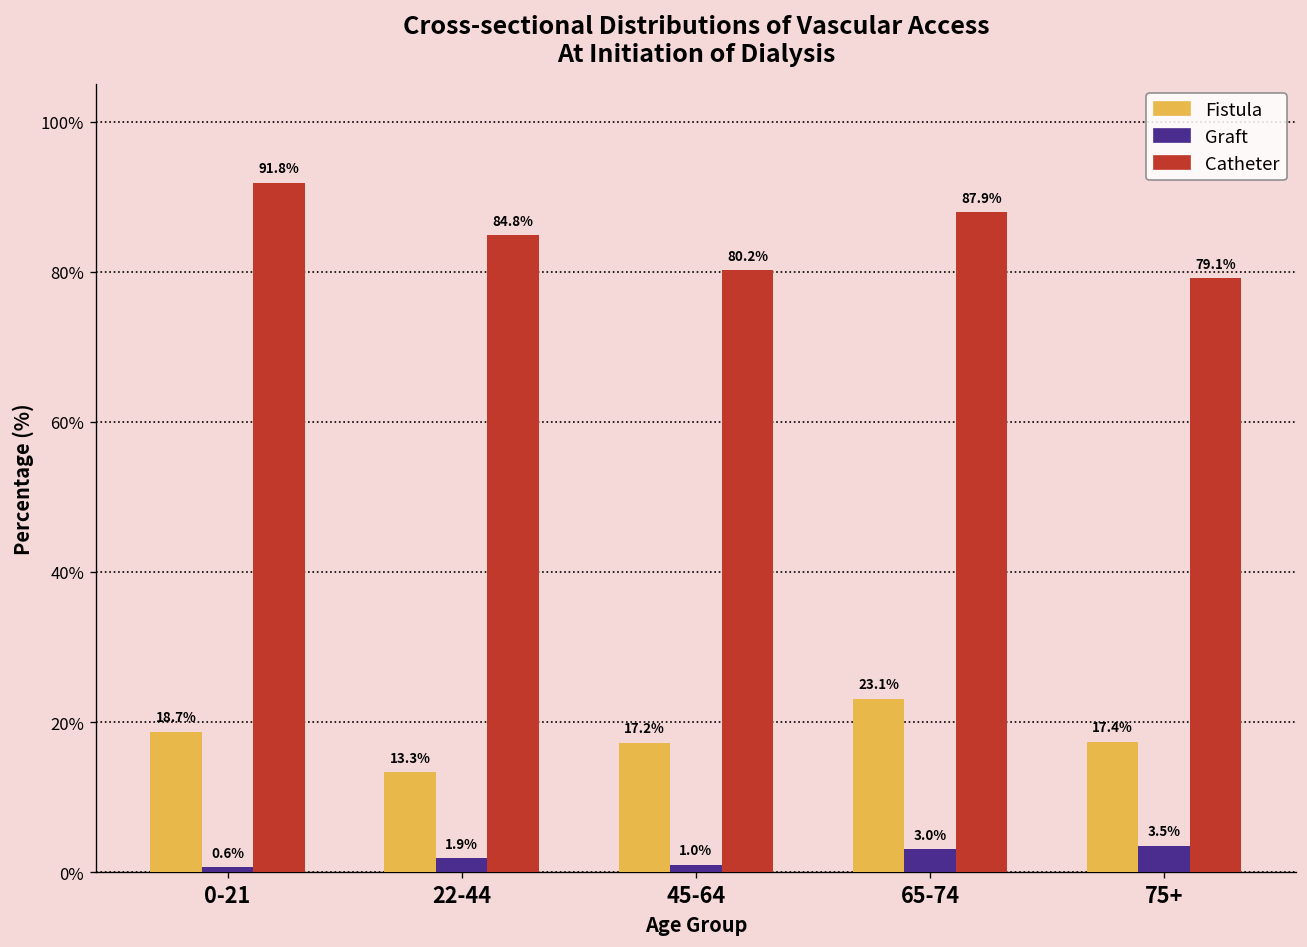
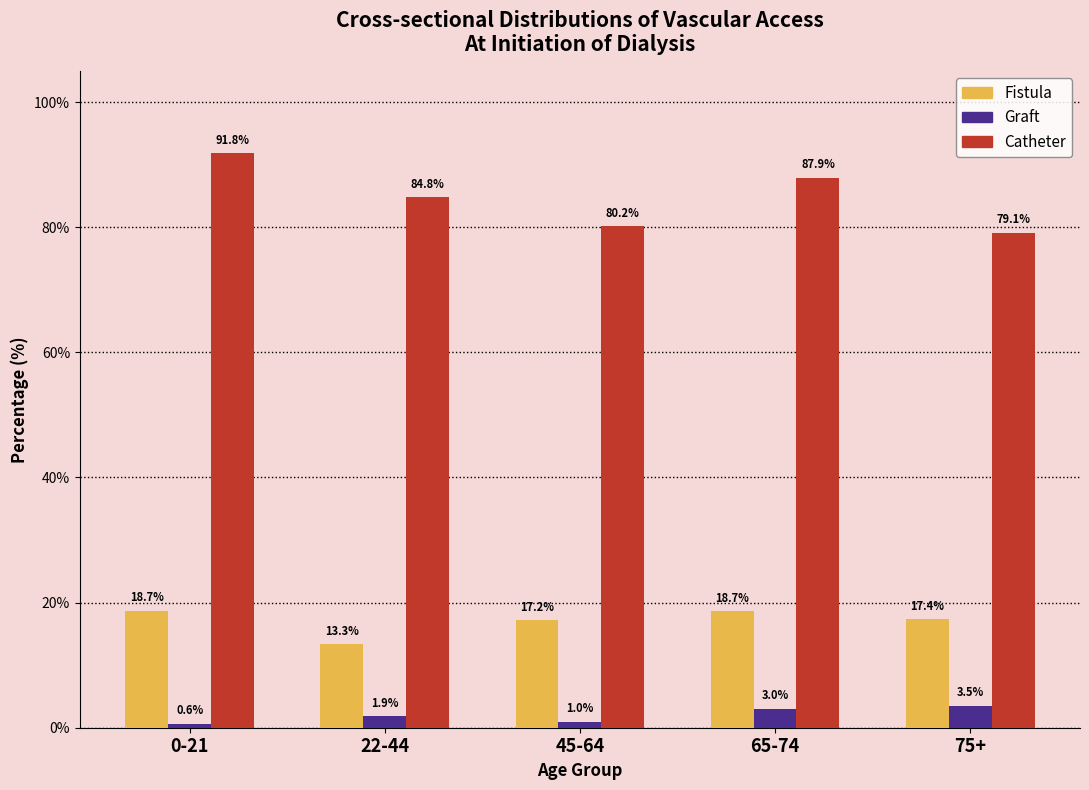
Fistula, 65-74: 23.1% -> 18.7%
